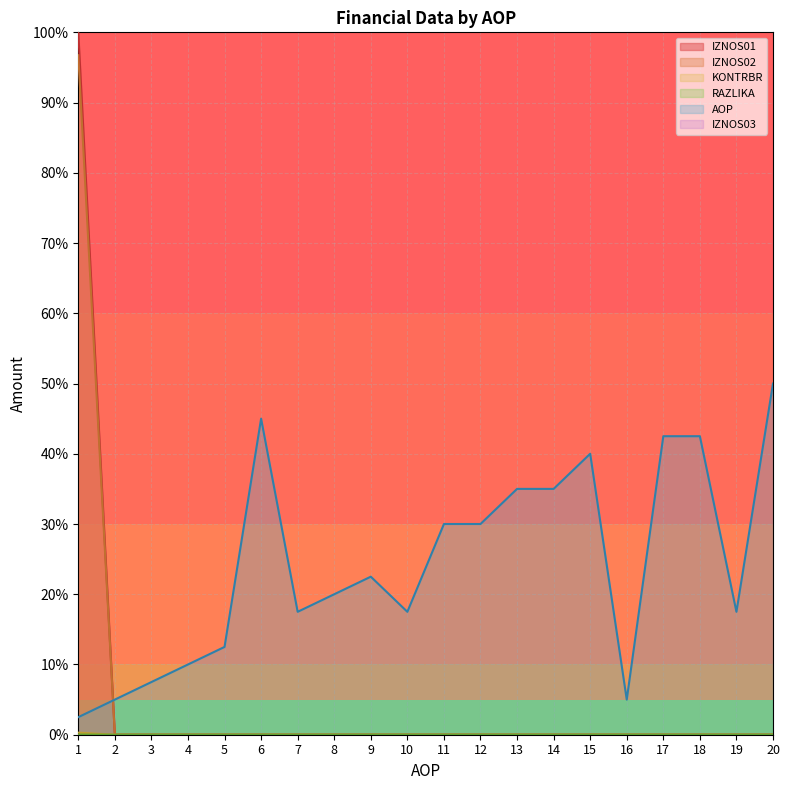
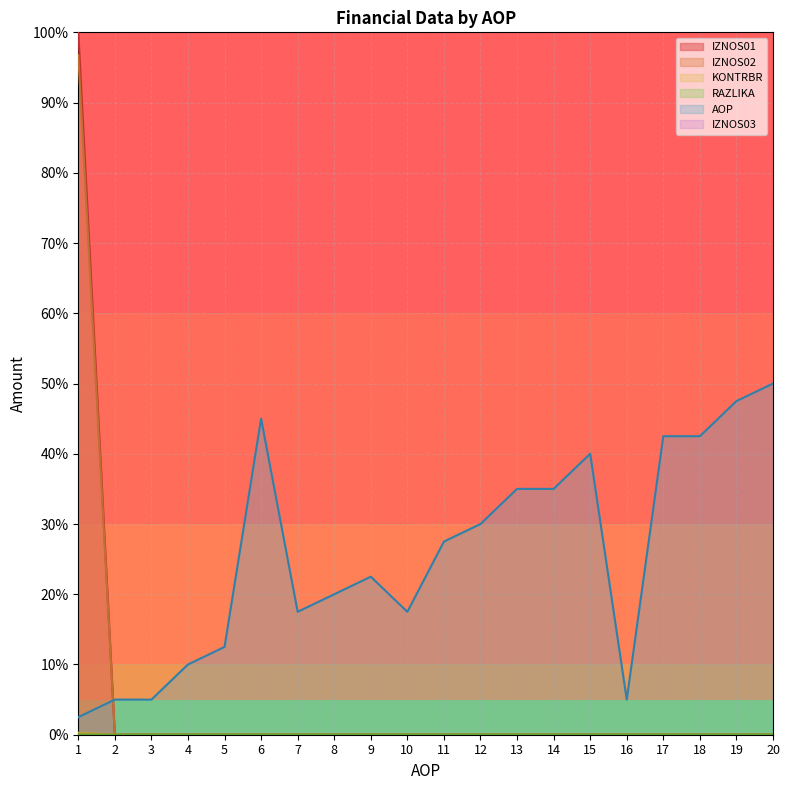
AOP, 3: 8% -> 5%
AOP, 11: 30% -> 28%
AOP, 19: 18% -> 48%
